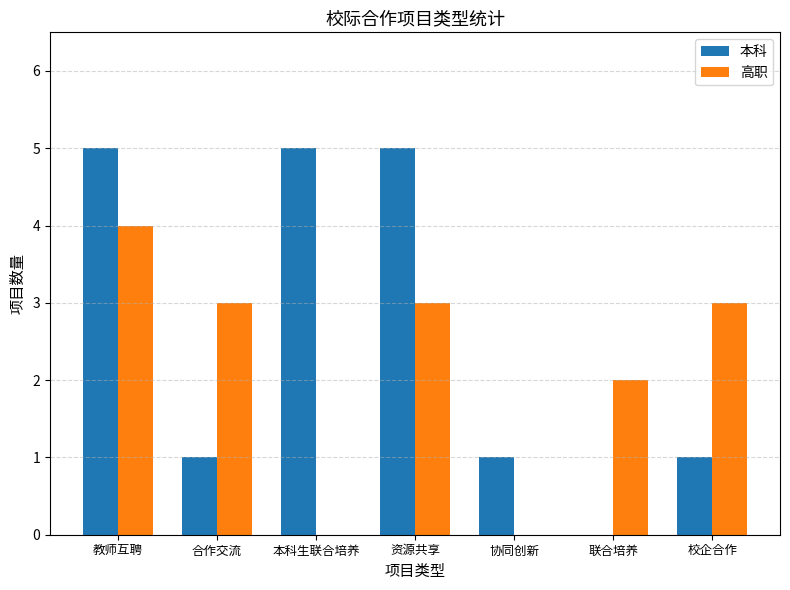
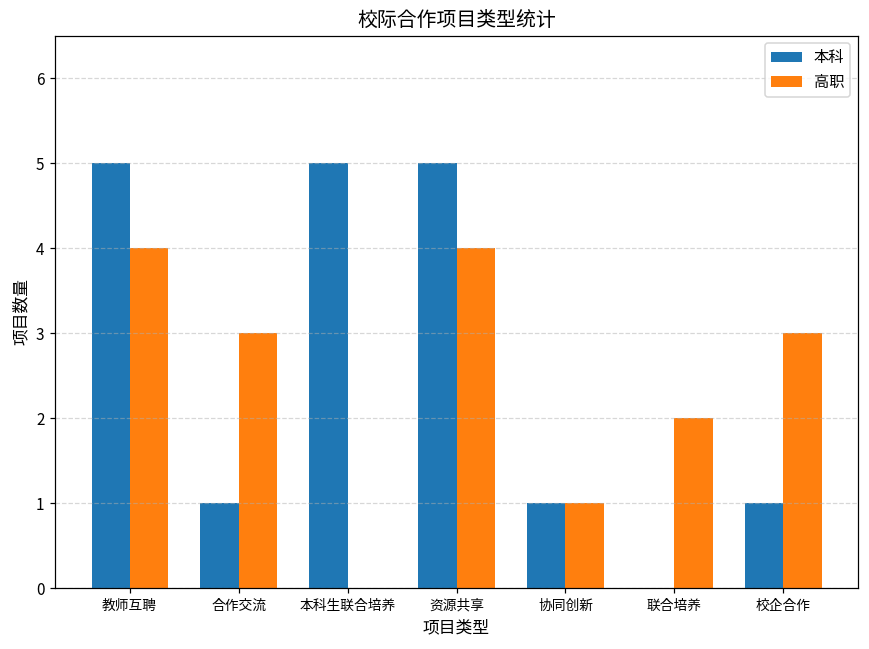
高职, 资源共享: 3 -> 4
高职, 协同创新: 0 -> 1
